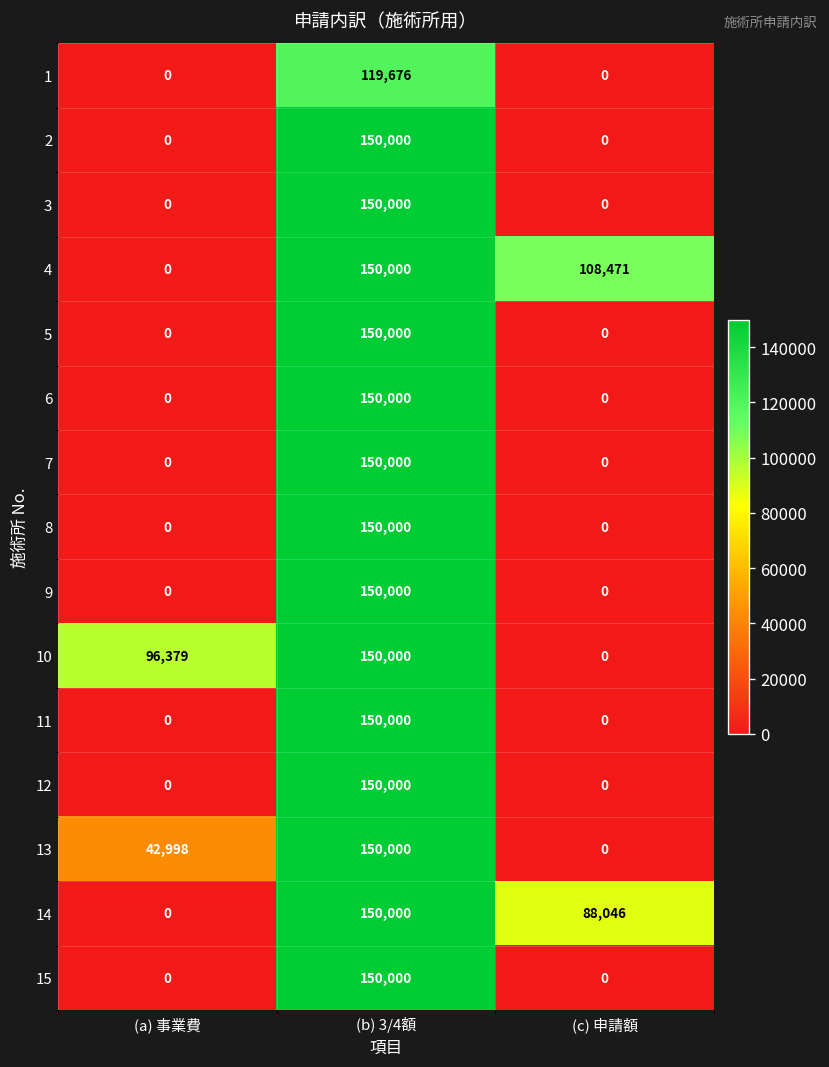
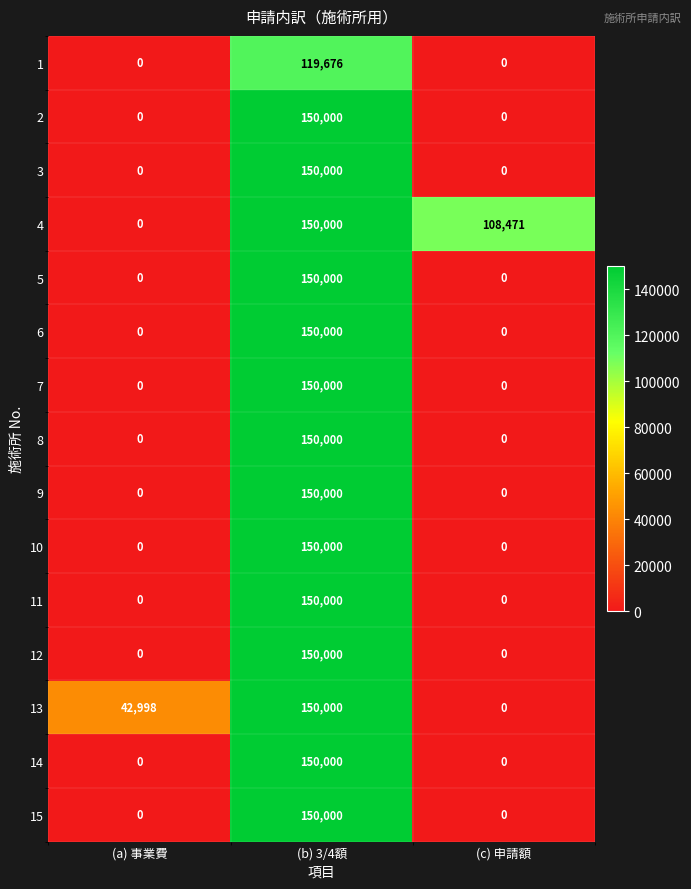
10, (a) 事業費: 96,379 -> 0
14, (c) 申請額: 88,046 -> 0
